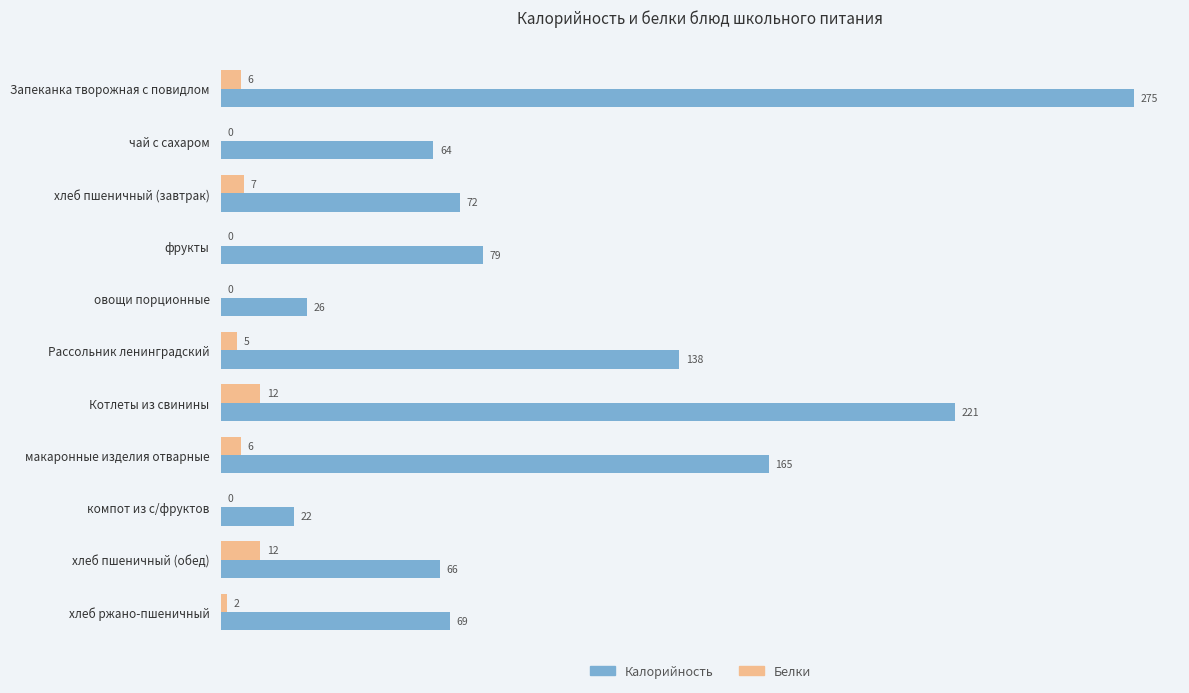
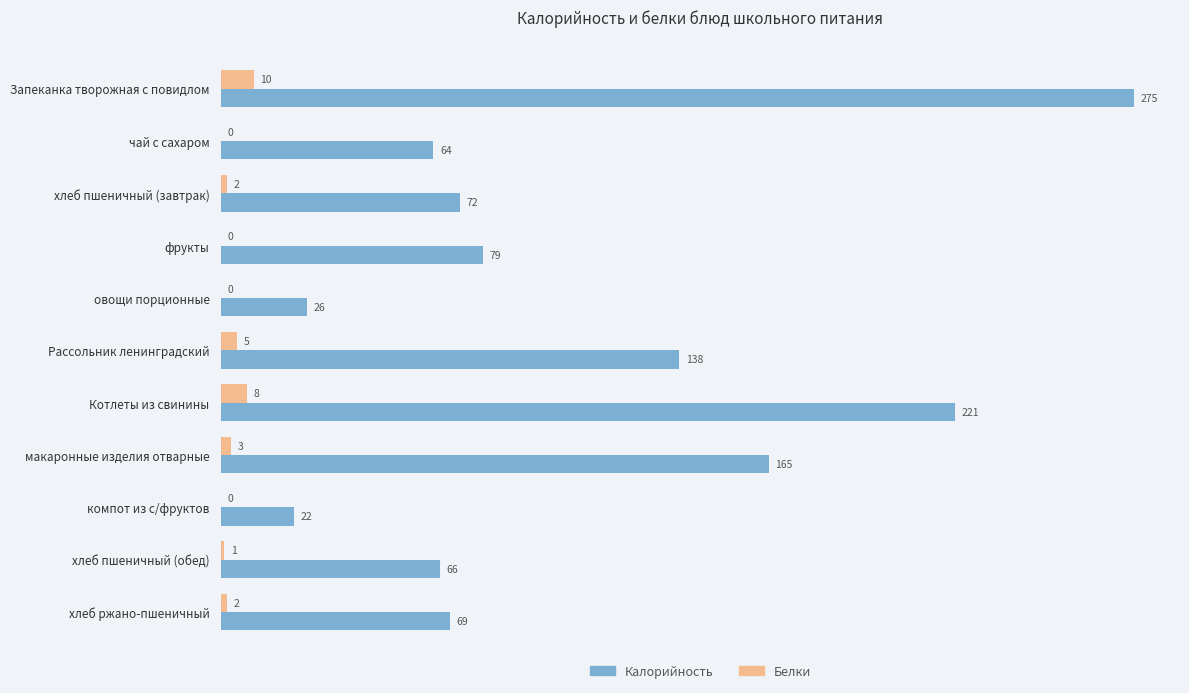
Белки, Запеканка творожная с повидлом: 6 -> 10
Белки, хлеб пшеничный (завтрак): 7 -> 2
Белки, Котлеты из свинины: 12 -> 8
Белки, макаронные изделия отварные: 6 -> 3
Белки, хлеб пшеничный (обед): 12 -> 1
